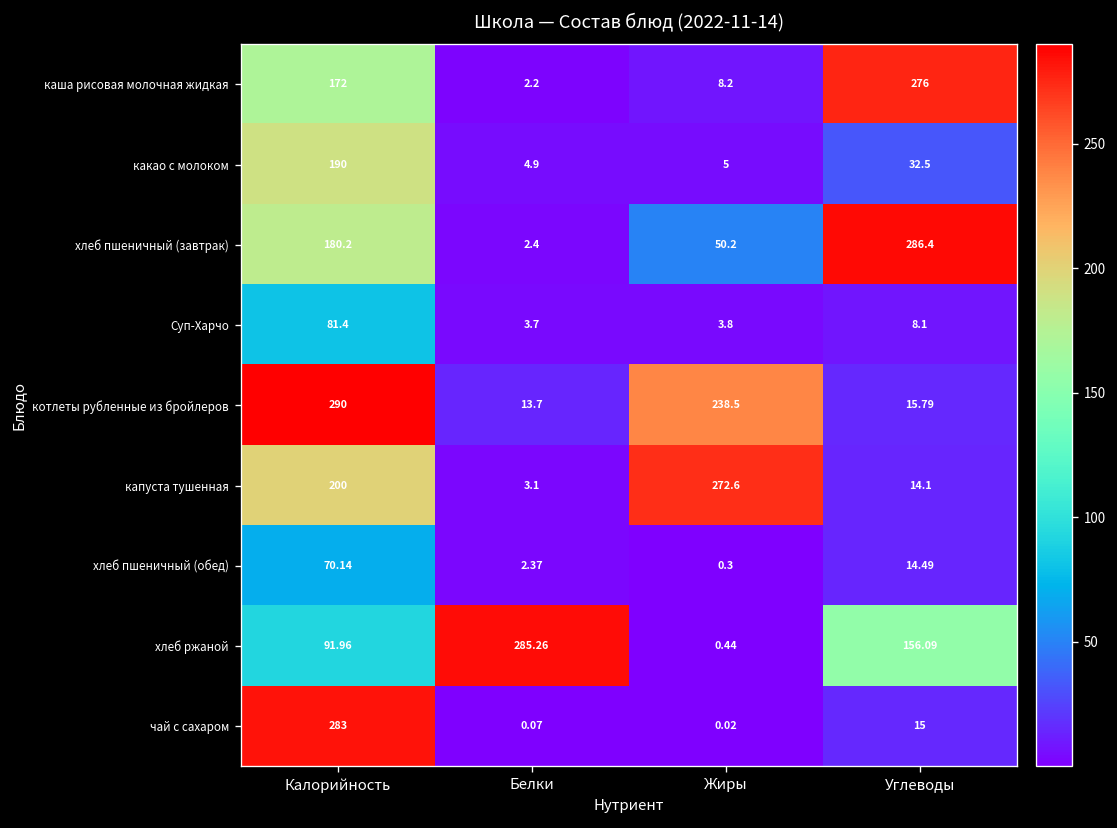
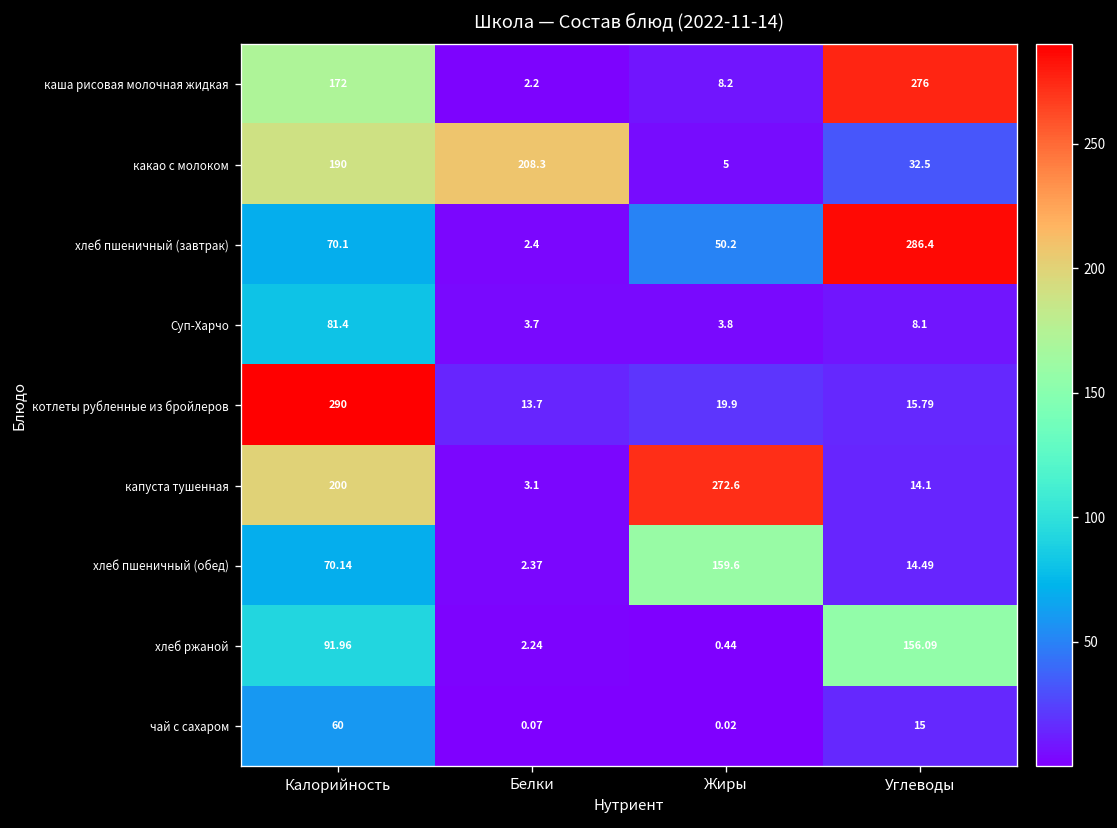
какао с молоком, Белки: 4.9 -> 208.3
хлеб пшеничный (завтрак), Калорийность: 180.2 -> 70.1
котлеты рубленные из бройлеров, Жиры: 238.5 -> 19.9
хлеб пшеничный (обед), Жиры: 0.3 -> 159.6
хлеб ржаной, Белки: 285.26 -> 2.24
чай с сахаром, Калорийность: 283 -> 60
